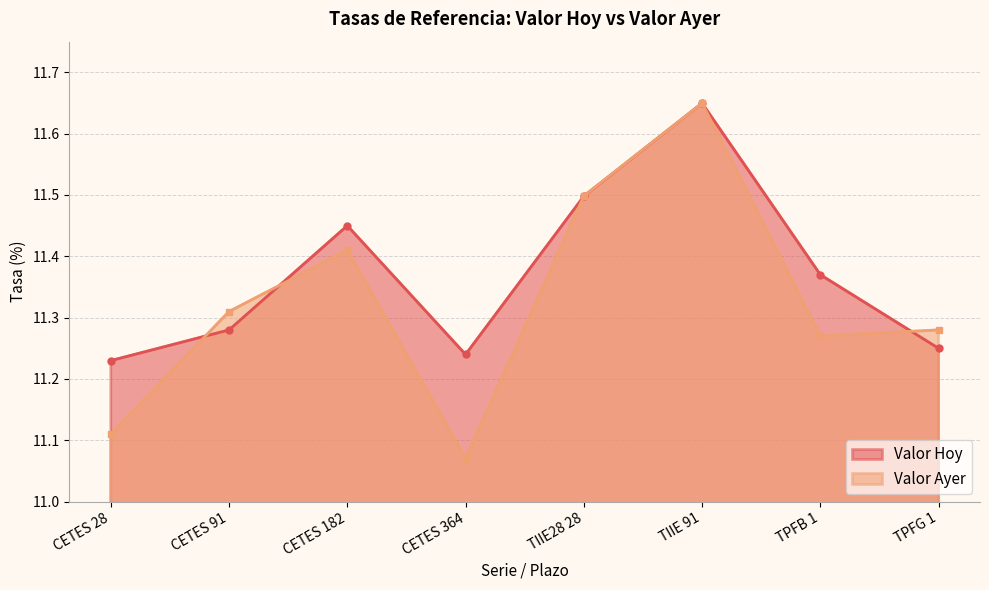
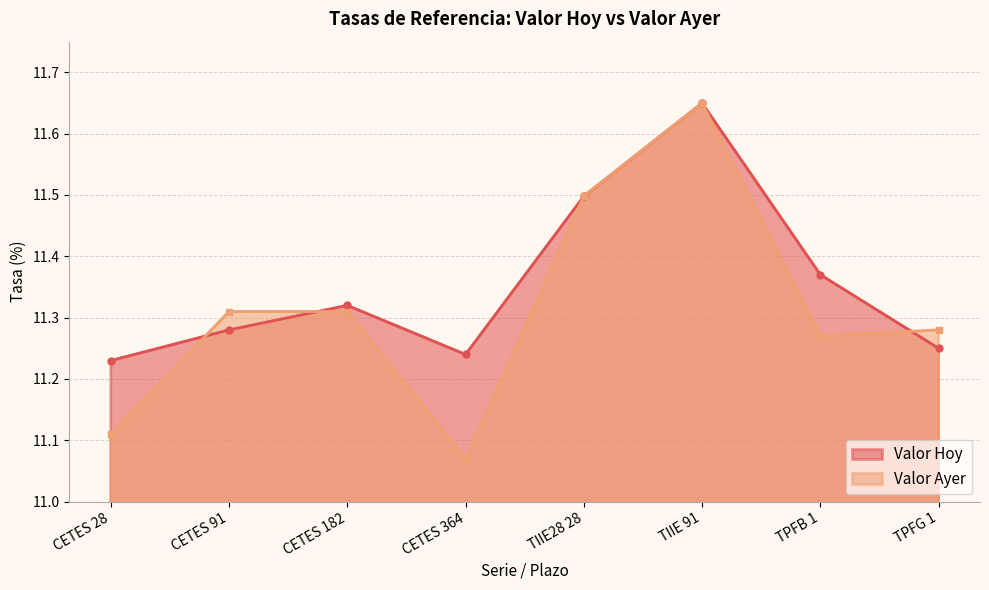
Valor Hoy, CETES 182: 11.45 -> 11.32
Valor Ayer, CETES 182: 11.41 -> 11.31
